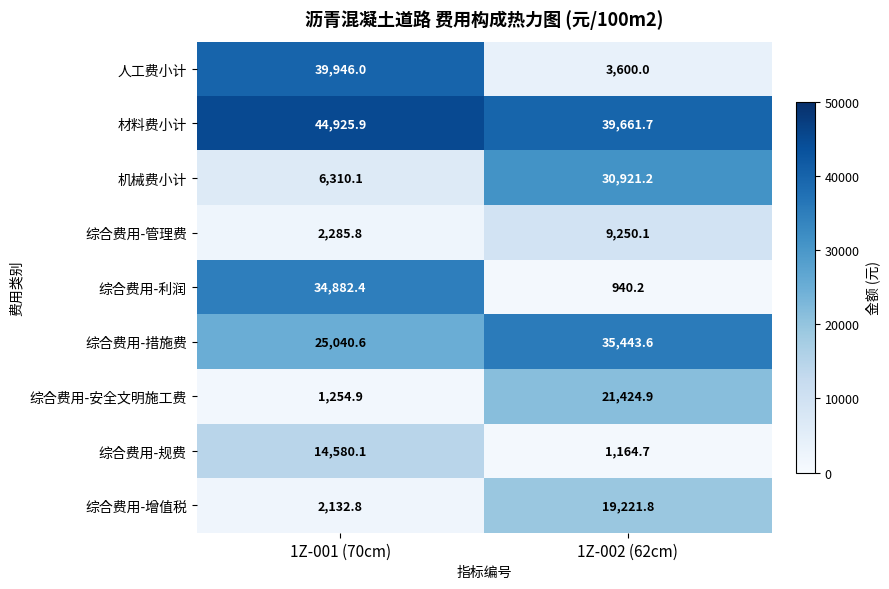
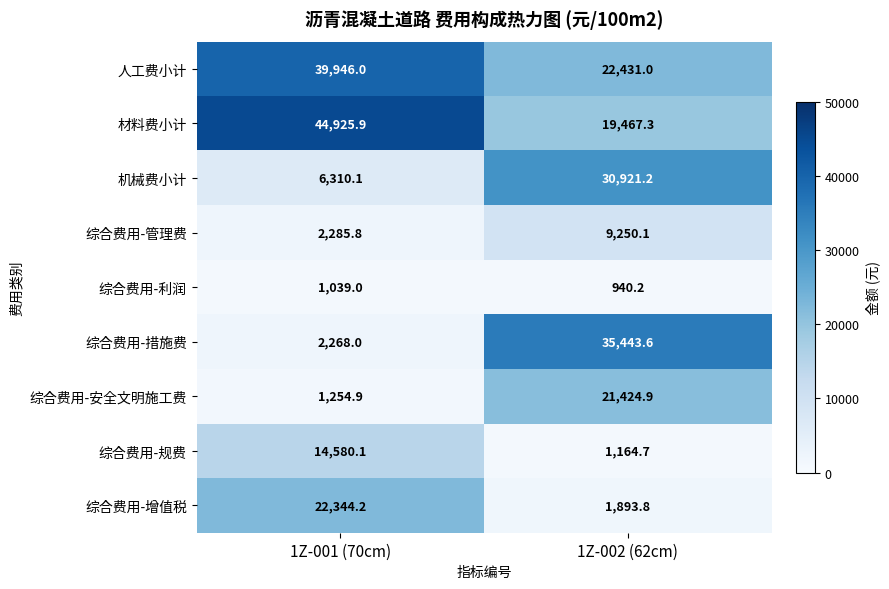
人工费小计, 1Z-002 (62cm): 3,600.0 -> 22,431.0
材料费小计, 1Z-002 (62cm): 39,661.7 -> 19,467.3
综合费用-利润, 1Z-001 (70cm): 34,882.4 -> 1,039.0
综合费用-措施费, 1Z-001 (70cm): 25,040.6 -> 2,268.0
综合费用-增值税, 1Z-001 (70cm): 2,132.8 -> 22,344.2
综合费用-增值税, 1Z-002 (62cm): 19,221.8 -> 1,893.8
